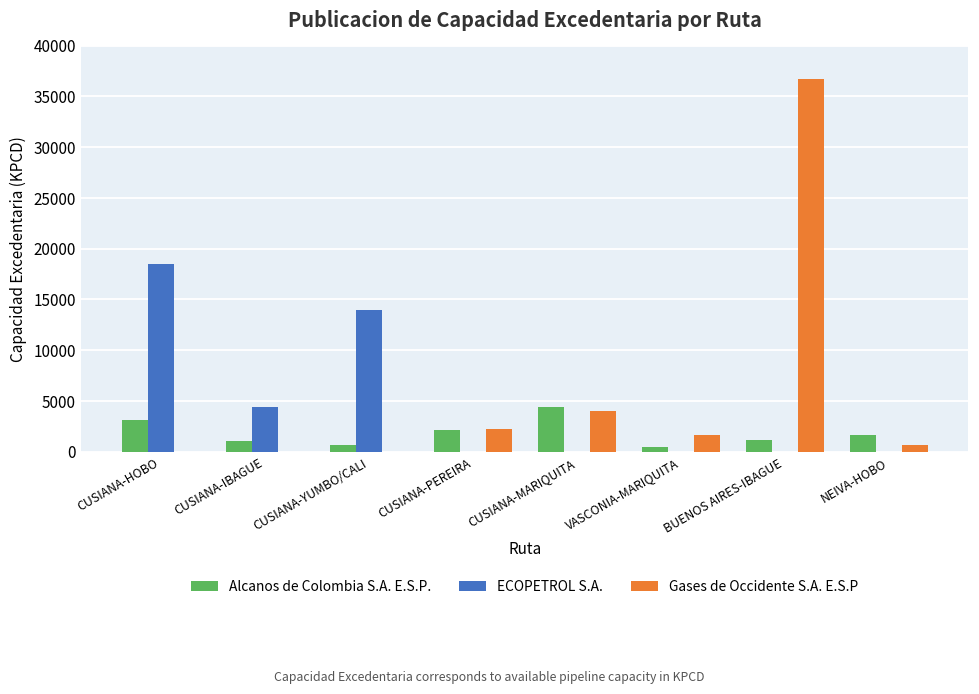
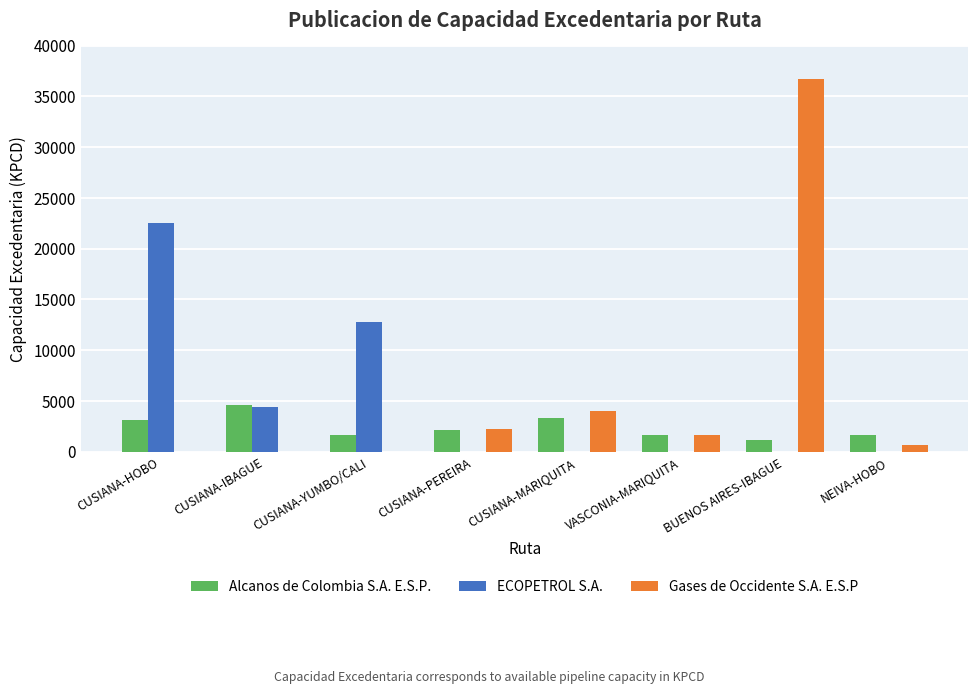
ECOPETROL S.A., CUSIANA-HOBO: 18000 -> 23000
Alcanos de Colombia S.A. E.S.P., CUSIANA-IBAGUE: 1000 -> 5000
Alcanos de Colombia S.A. E.S.P., CUSIANA-YUMBO/CALI: 1000 -> 2000
ECOPETROL S.A., CUSIANA-YUMBO/CALI: 14000 -> 13000
Alcanos de Colombia S.A. E.S.P., CUSIANA-MARIQUITA: 4000 -> 3000
Alcanos de Colombia S.A. E.S.P., VASCONIA-MARIQUITA: 0 -> 2000
